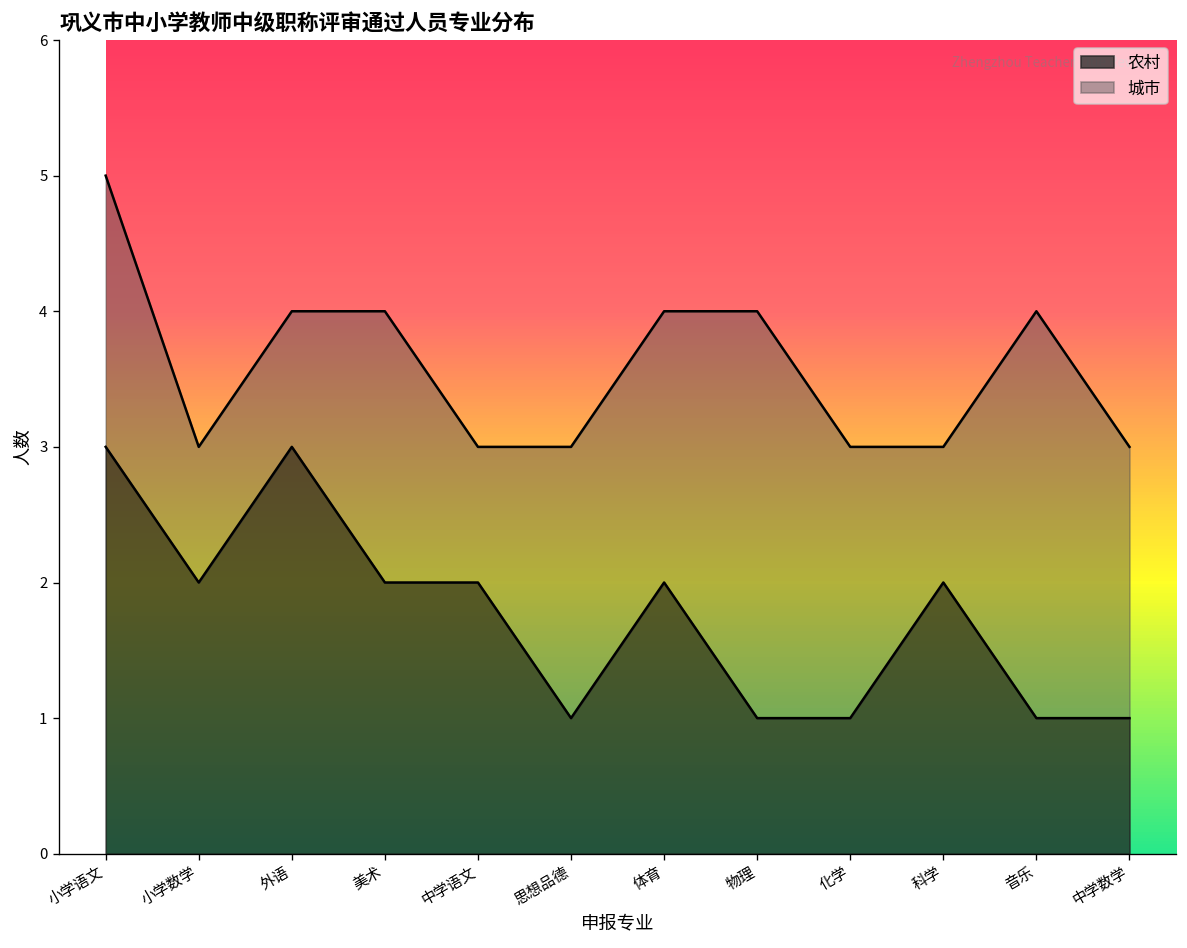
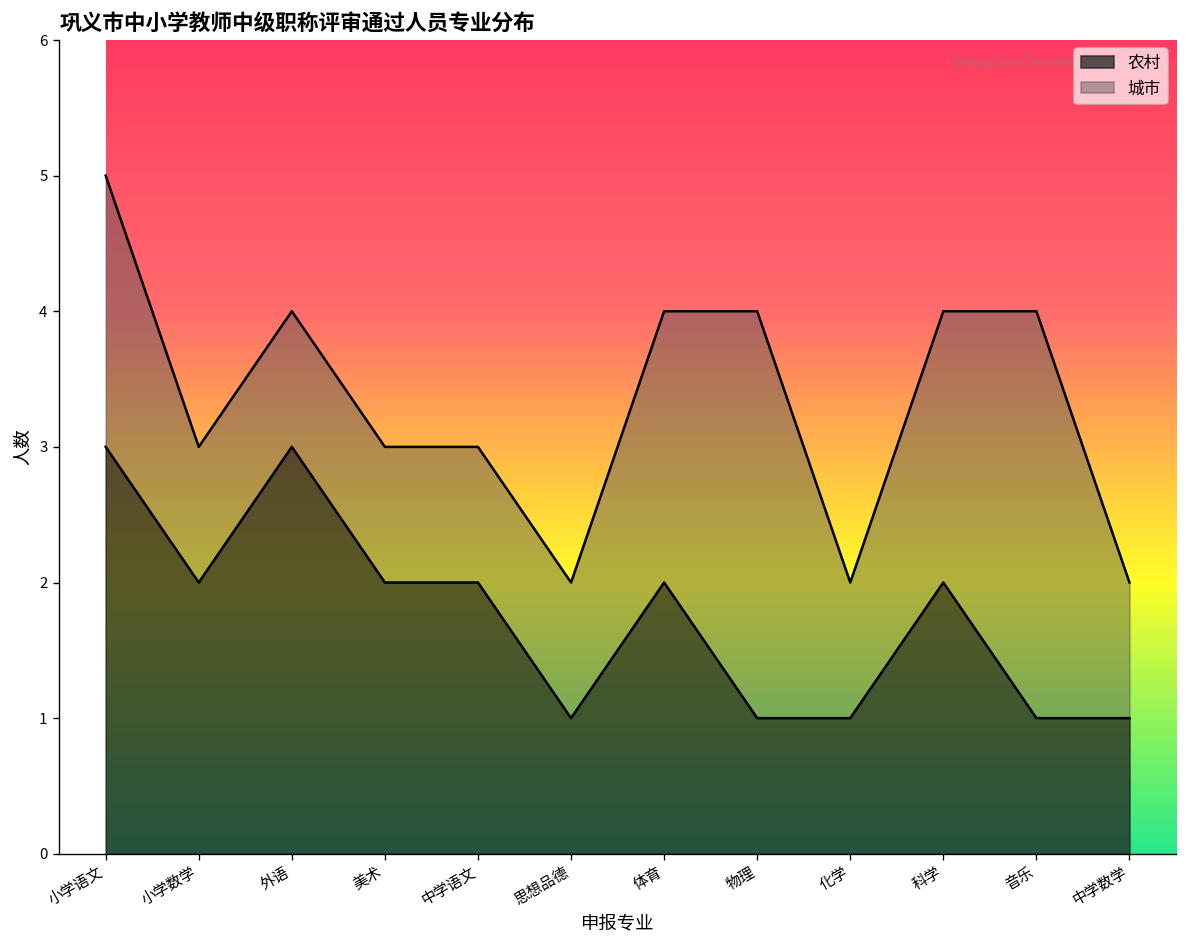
城市, 美术: 2 -> 1
城市, 思想品德: 2 -> 1
城市, 化学: 2 -> 1
城市, 科学: 1 -> 2
城市, 中学数学: 2 -> 1
